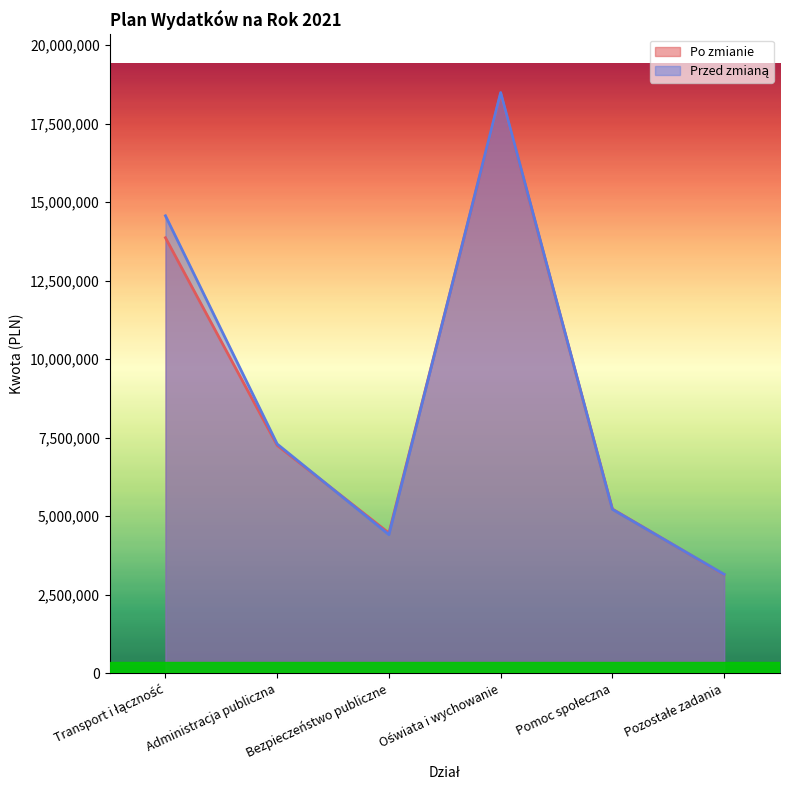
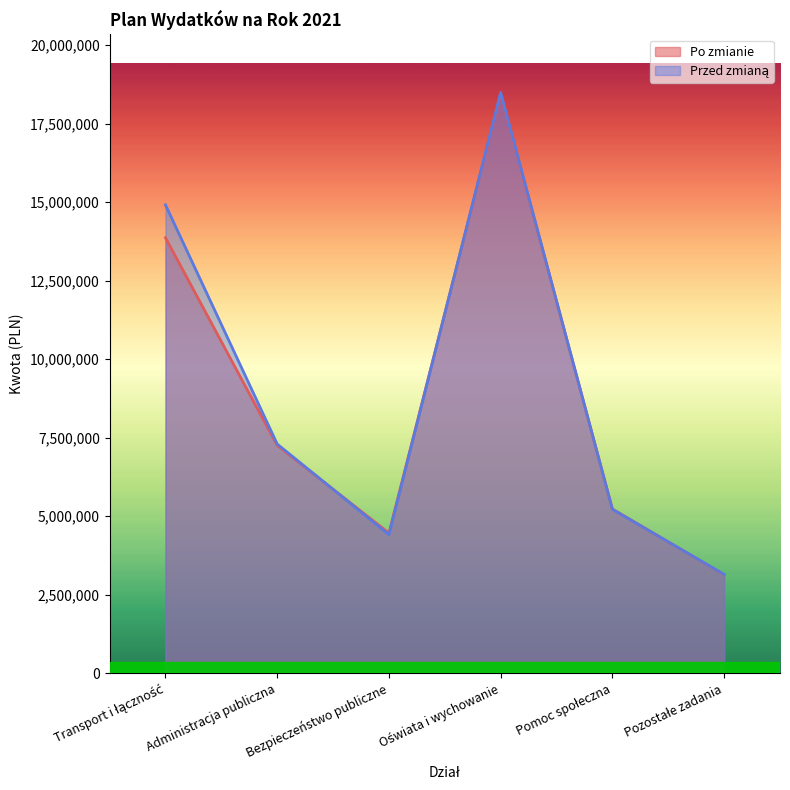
Przed zmianą, Transport i łączność: 14,600,000 -> 14,900,000
